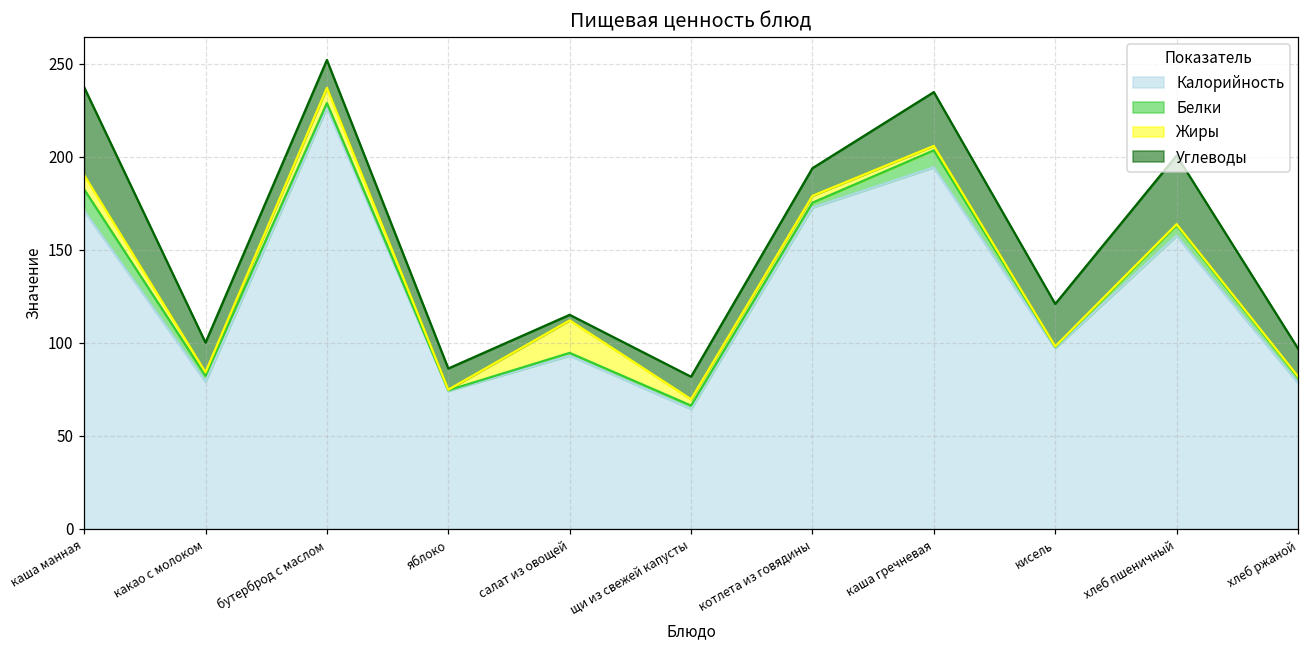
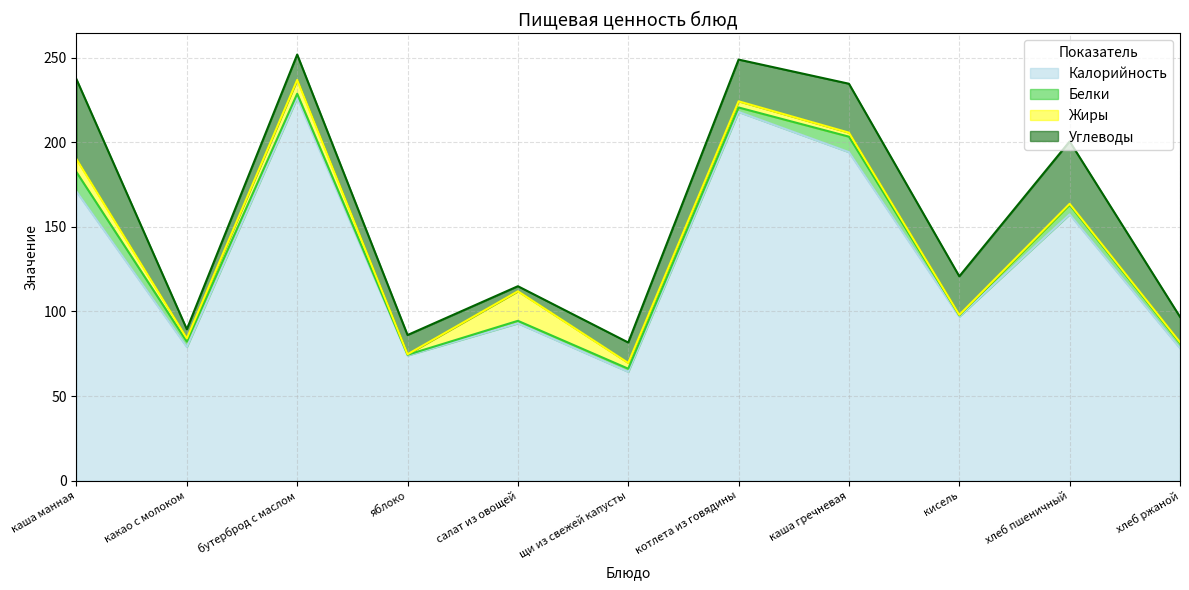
Углеводы, какао с молоком: 16 -> 5
Калорийность, котлета из говядины: 173 -> 218
Углеводы, котлета из говядины: 15 -> 25
